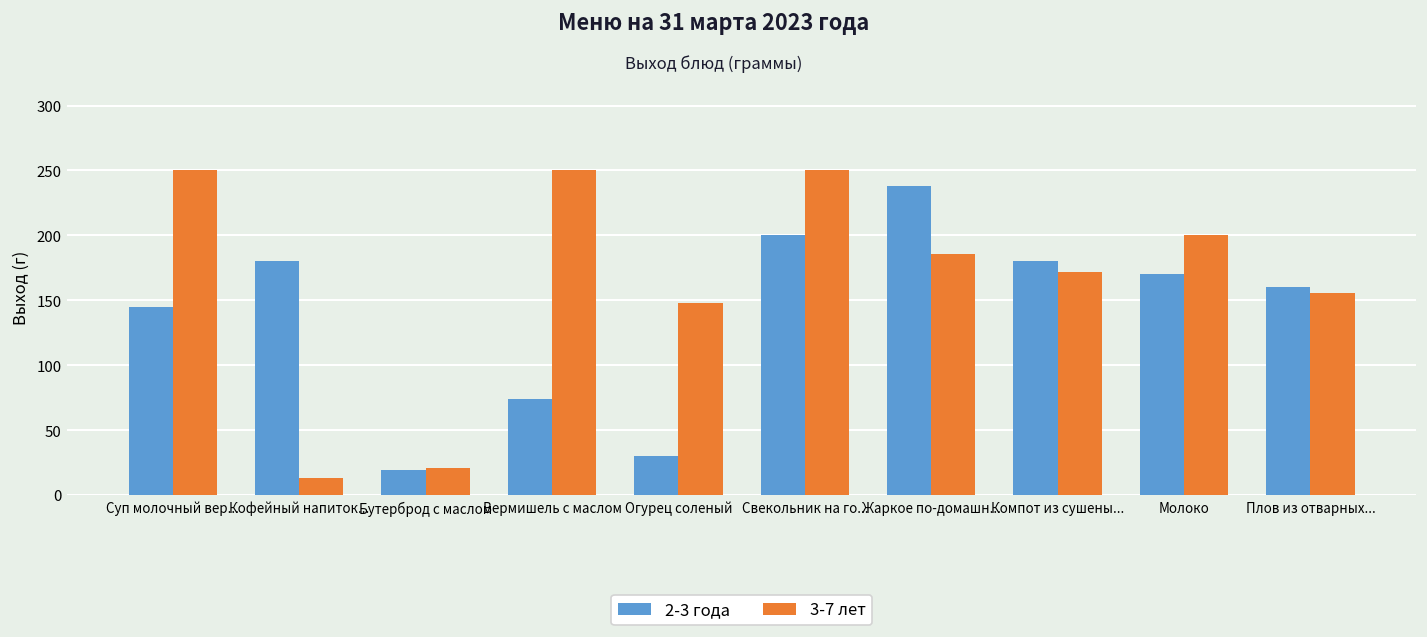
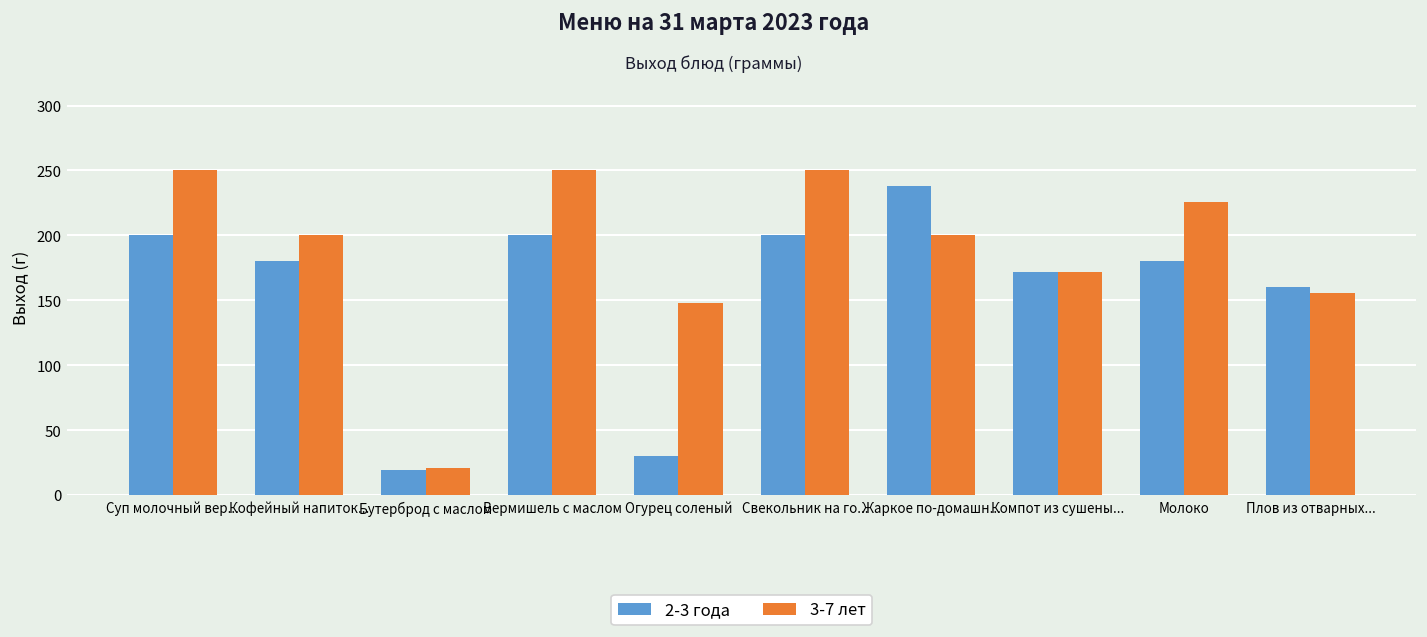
2-3 года, Суп молочный вер...: 145 -> 200
3-7 лет, Кофейный напиток...: 13 -> 200
2-3 года, Вермишель с маслом: 74 -> 200
3-7 лет, Жаркое по-домашн...: 186 -> 200
2-3 года, Компот из сушены...: 180 -> 172
2-3 года, Молоко: 170 -> 180
3-7 лет, Молоко: 200 -> 226
